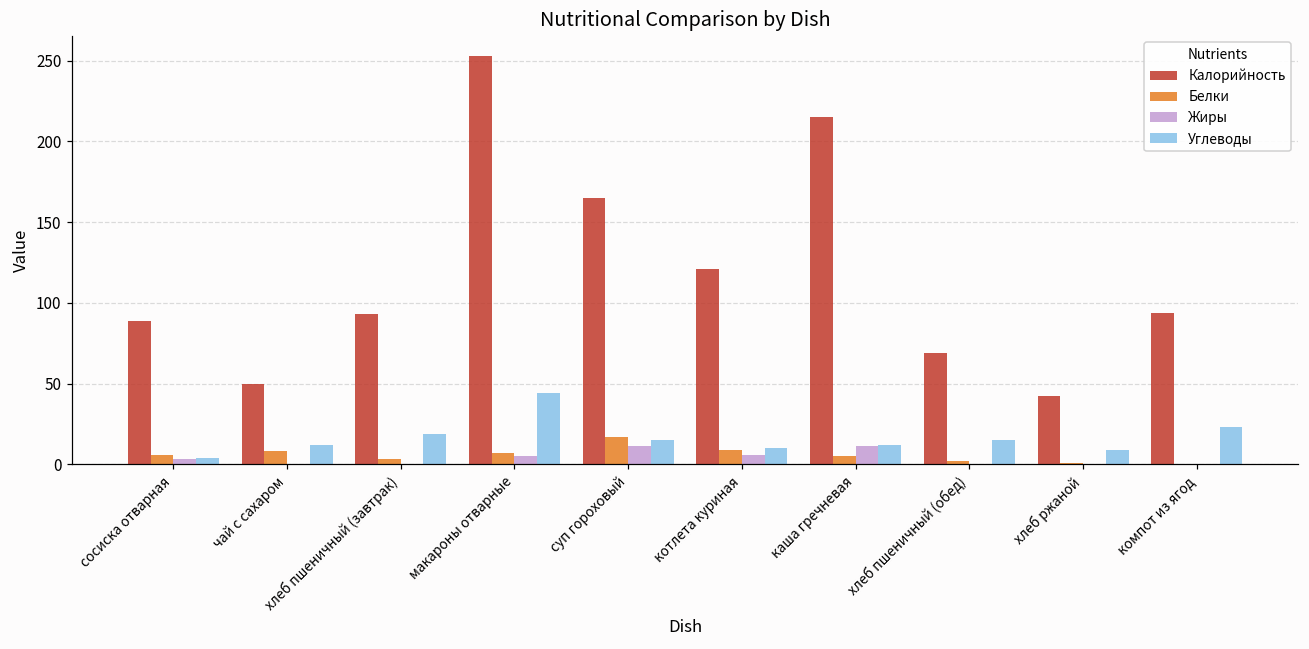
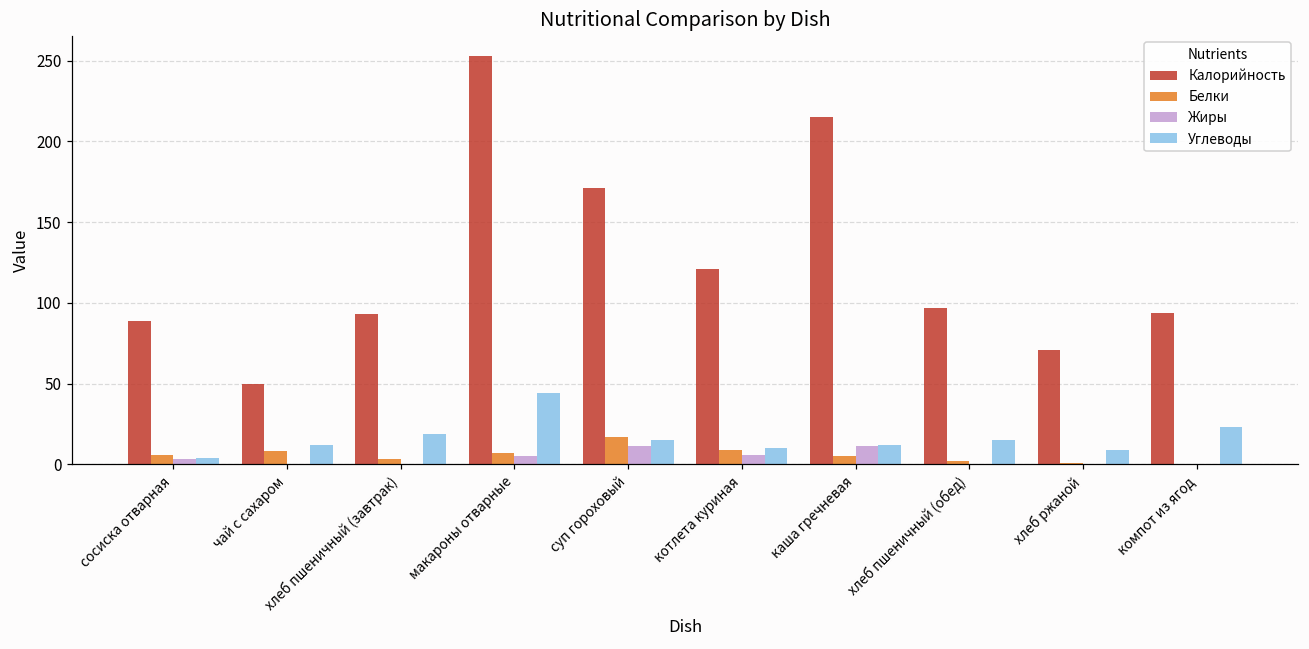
Калорийность, суп гороховый: 165 -> 171
Калорийность, хлеб пшеничный (обед): 69 -> 97
Калорийность, хлеб ржаной: 42 -> 71
